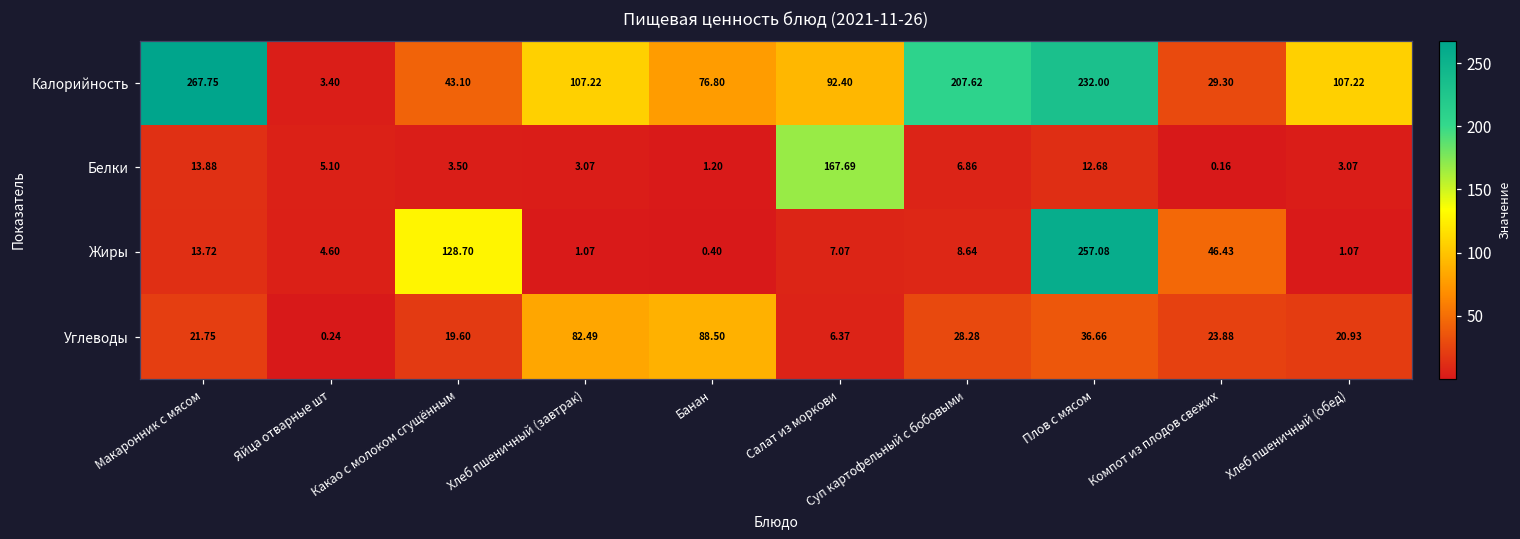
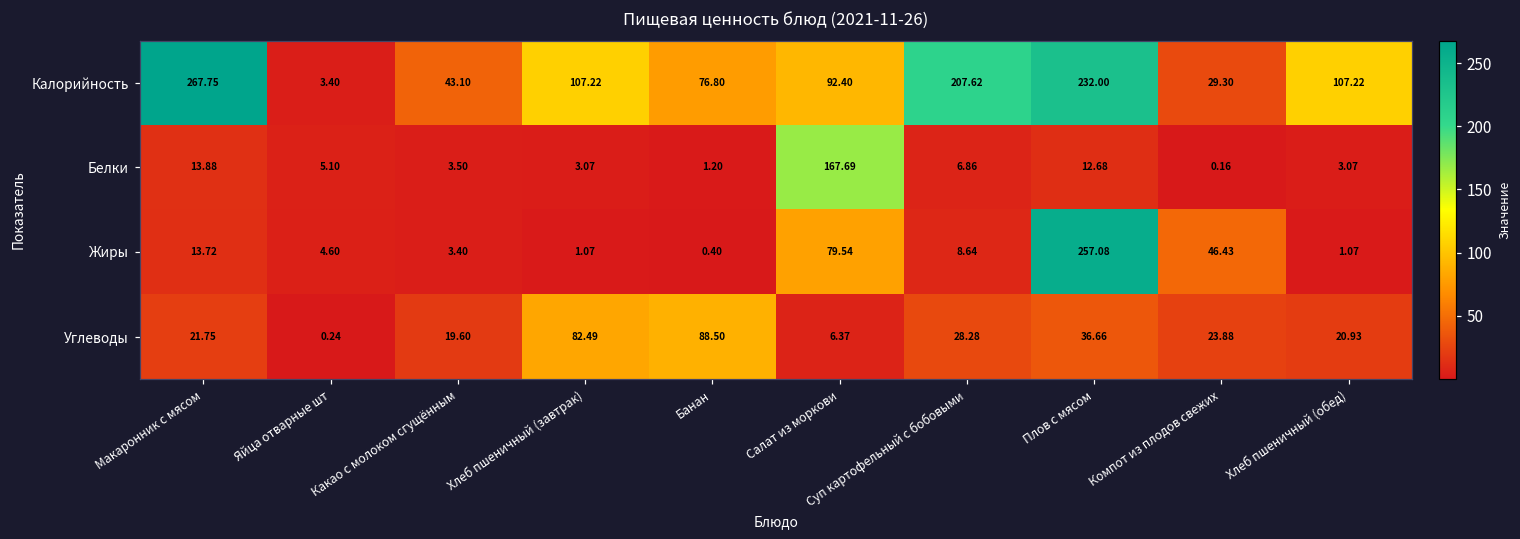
Жиры, Какао с молоком сгущённым: 128.70 -> 3.40
Жиры, Салат из моркови: 7.07 -> 79.54
